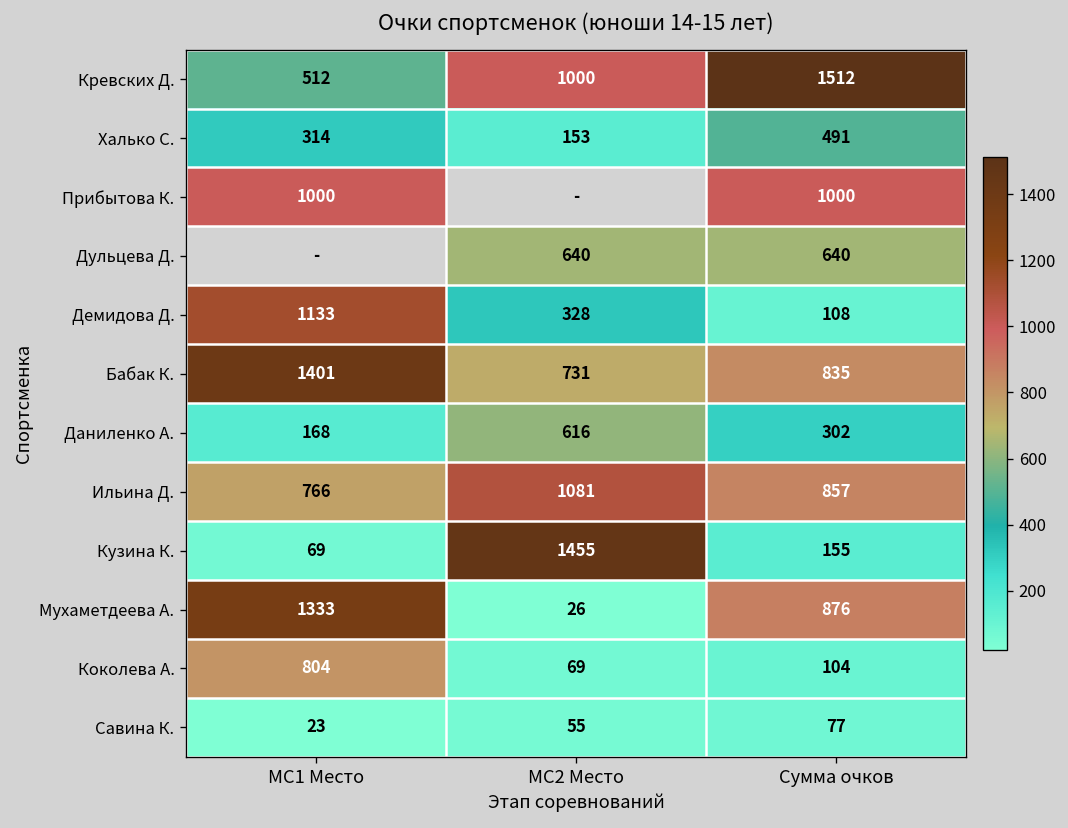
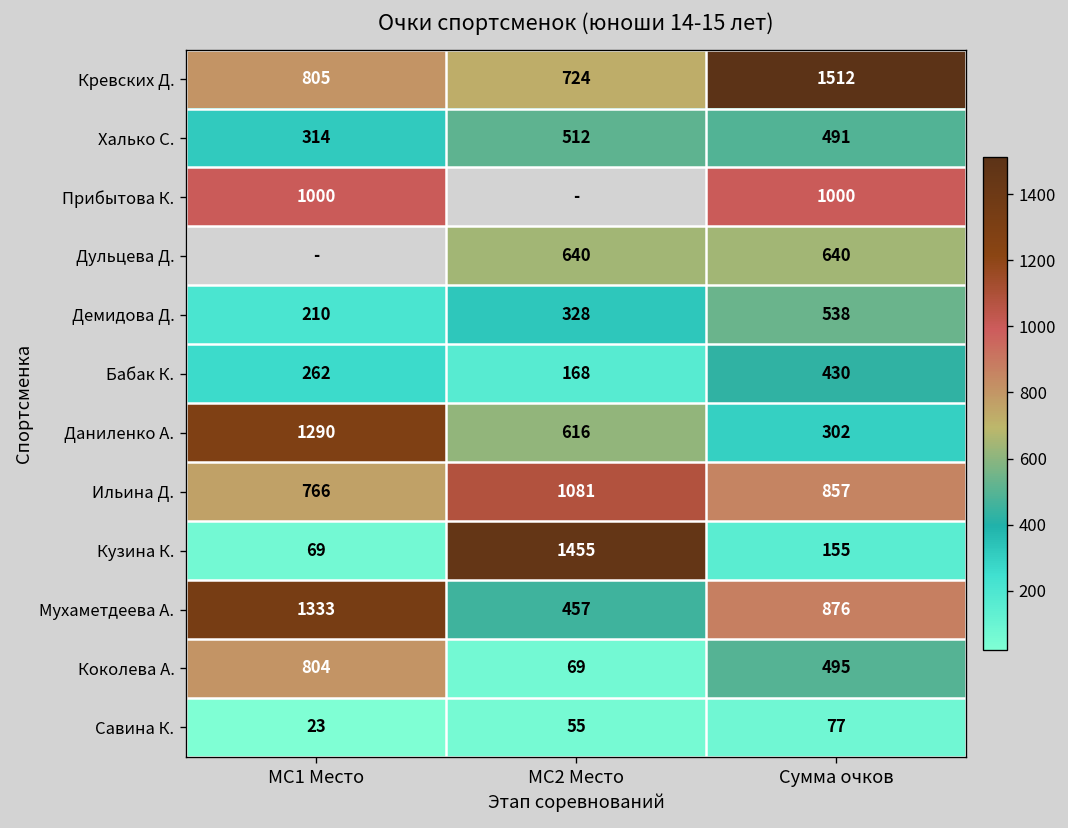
Кревских Д., МС1 Место: 512 -> 805
Кревских Д., МС2 Место: 1000 -> 724
Халько С., МС2 Место: 153 -> 512
Демидова Д., МС1 Место: 1133 -> 210
Демидова Д., Сумма очков: 108 -> 538
Бабак К., МС1 Место: 1401 -> 262
Бабак К., МС2 Место: 731 -> 168
Бабак К., Сумма очков: 835 -> 430
Даниленко А., МС1 Место: 168 -> 1290
Мухаметдеева А., МС2 Место: 26 -> 457
Коколева А., Сумма очков: 104 -> 495
